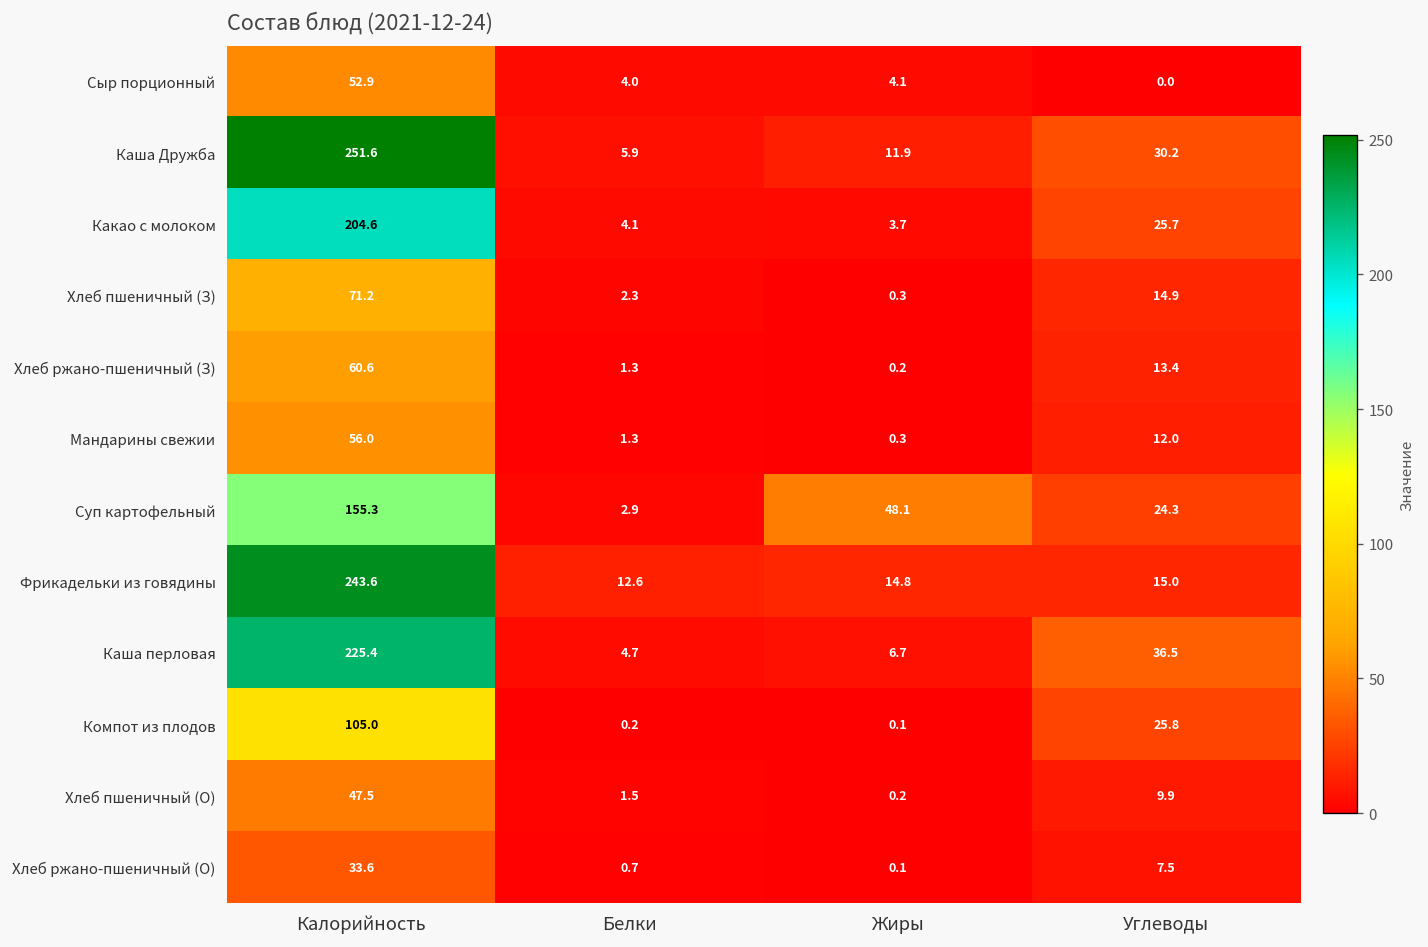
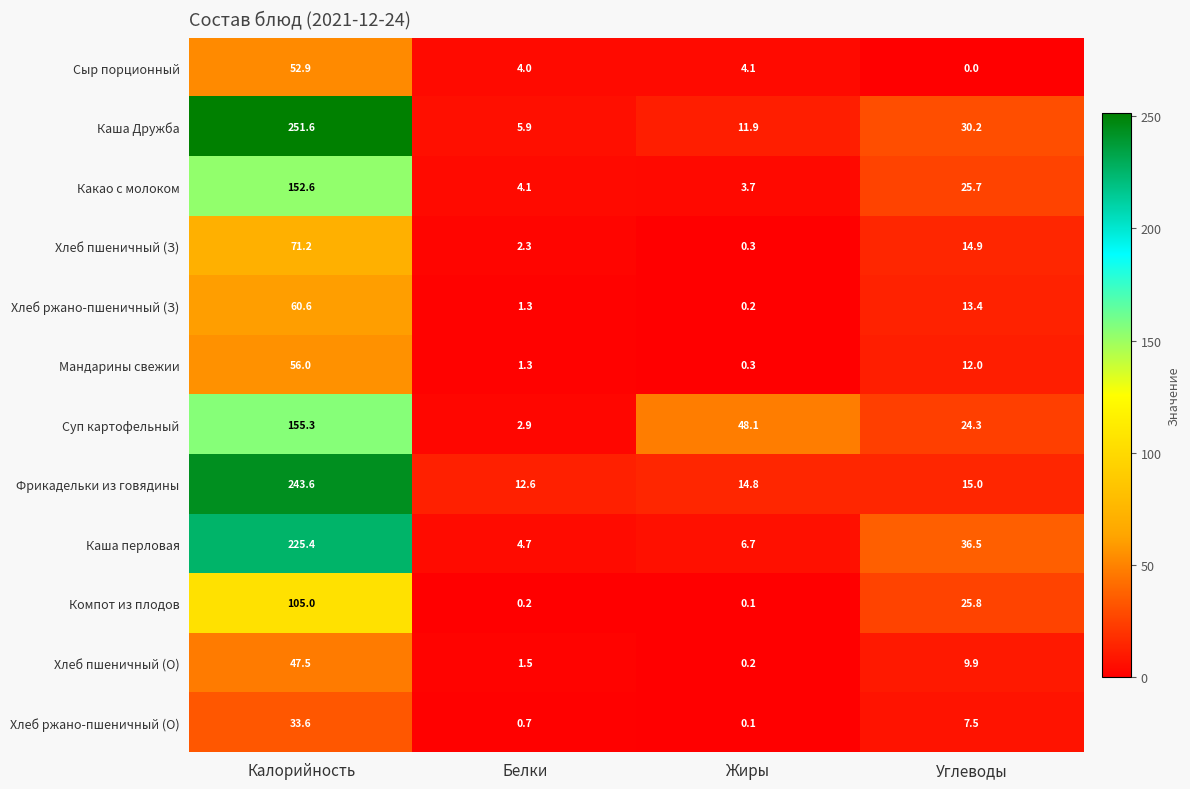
Какао с молоком, Калорийность: 204.6 -> 152.6
